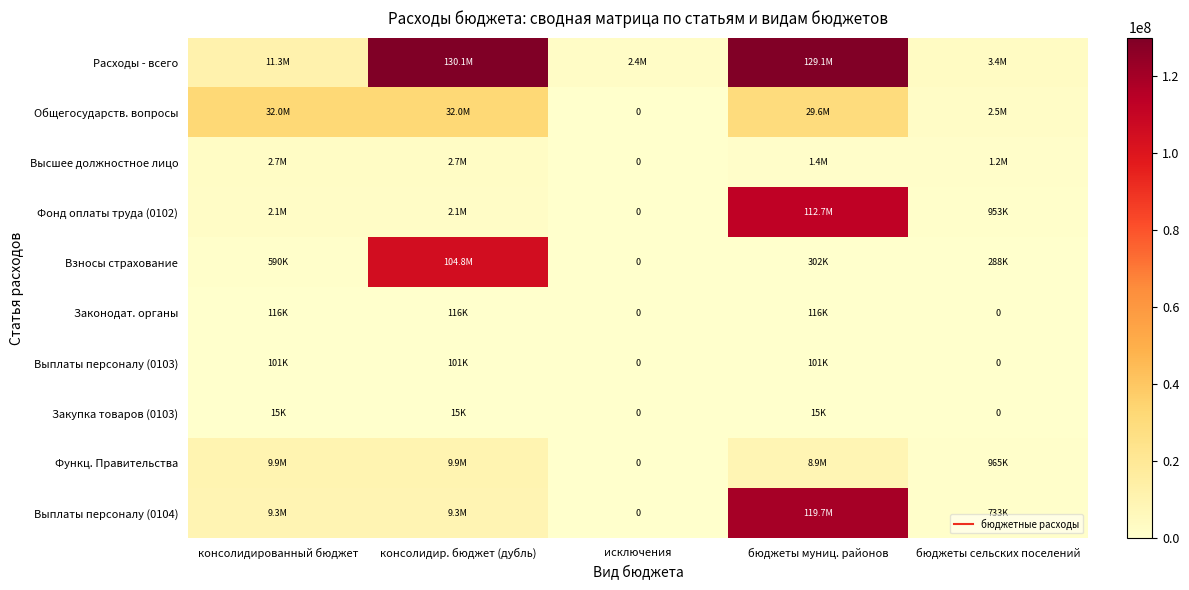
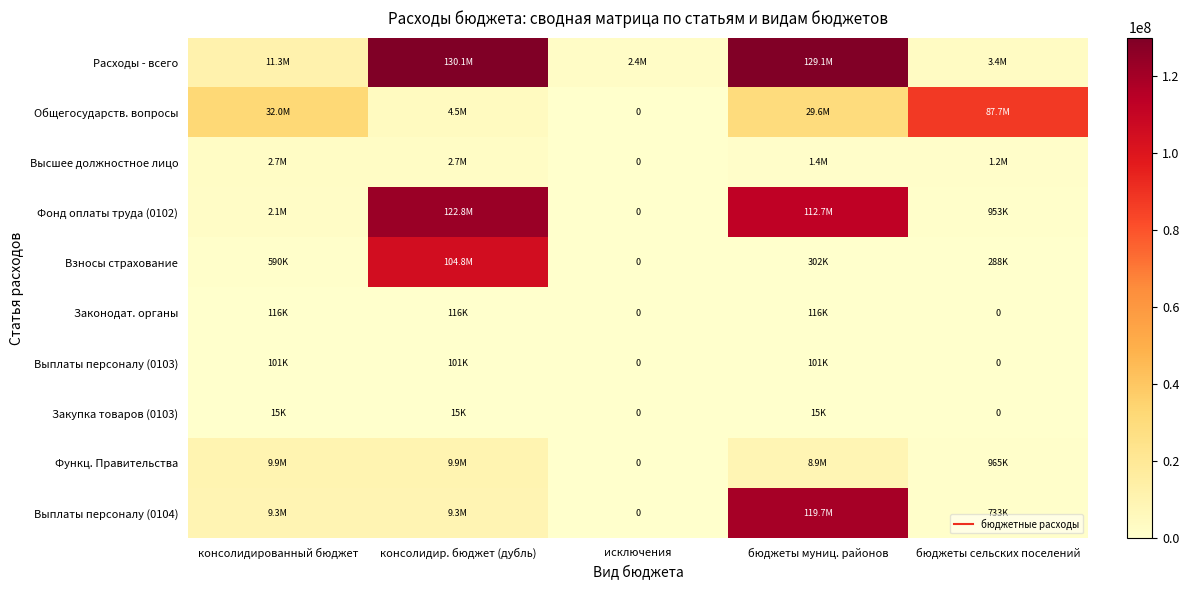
Общегосударств. вопросы, консолидир. бюджет (дубль): 32.0M -> 4.5M
Общегосударств. вопросы, бюджеты сельских поселений: 2.5M -> 87.7M
Фонд оплаты труда (0102), консолидир. бюджет (дубль): 2.1M -> 122.8M
